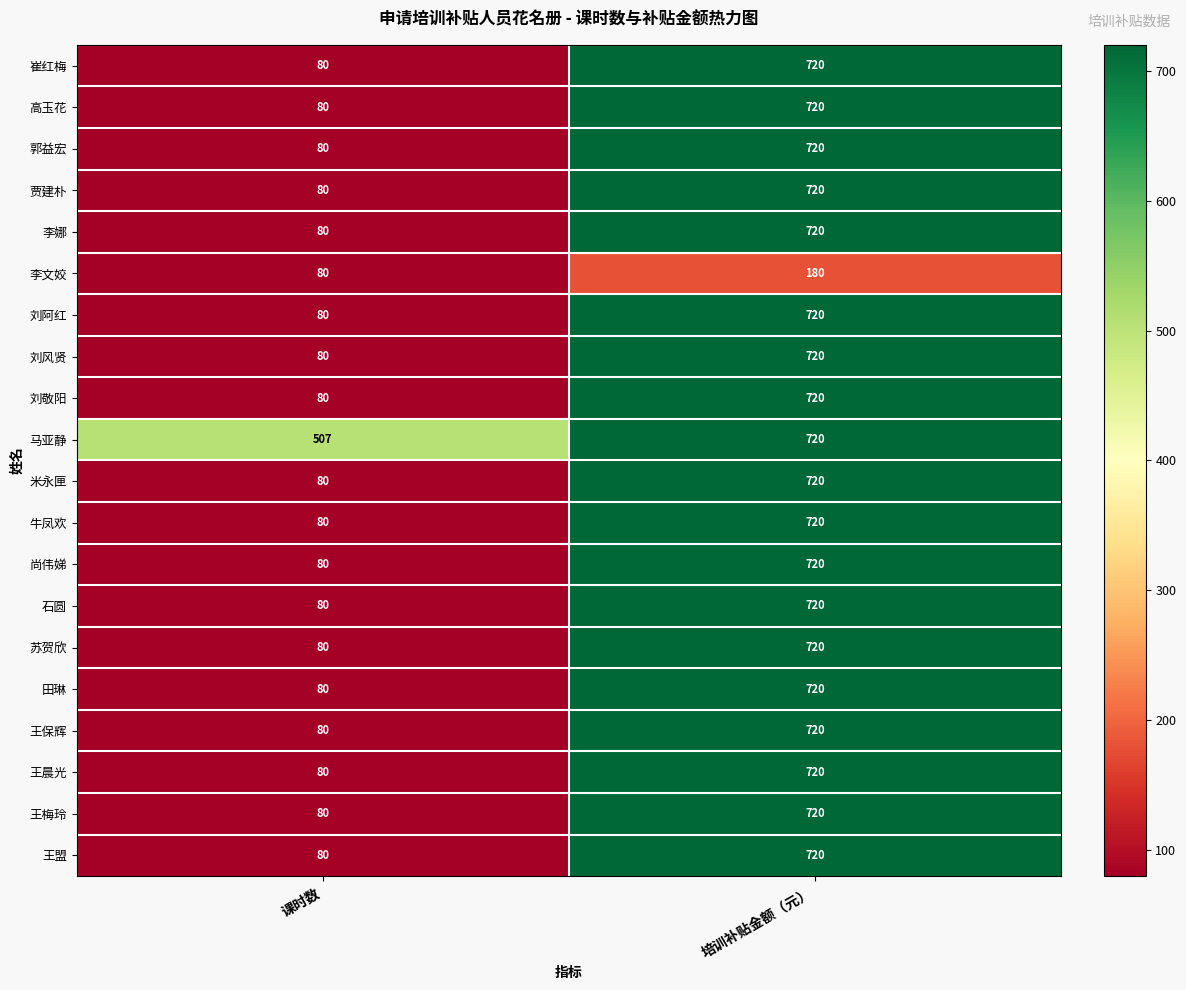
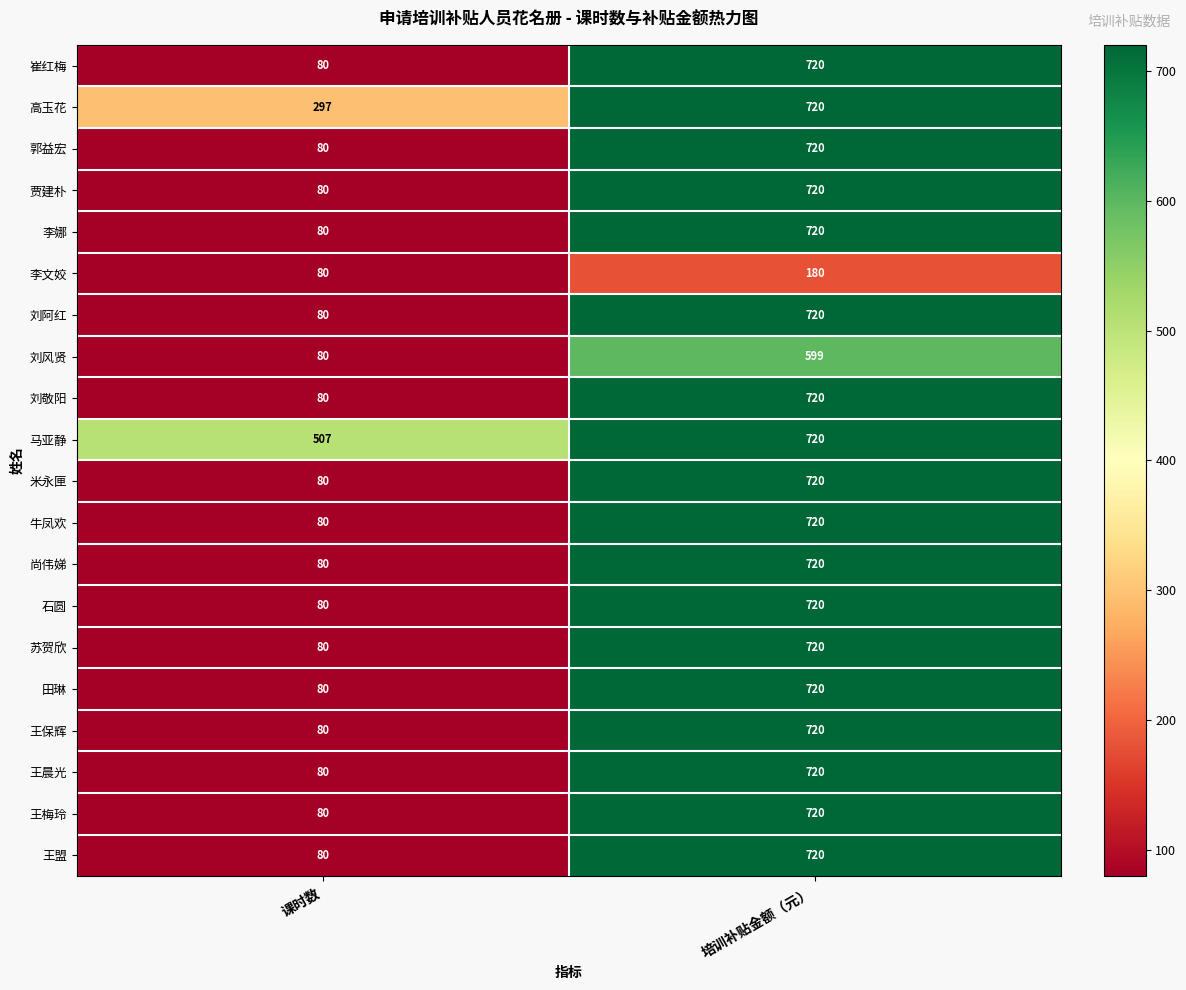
高玉花, 课时数: 80 -> 297
刘风贤, 培训补贴金额（元）: 720 -> 599
